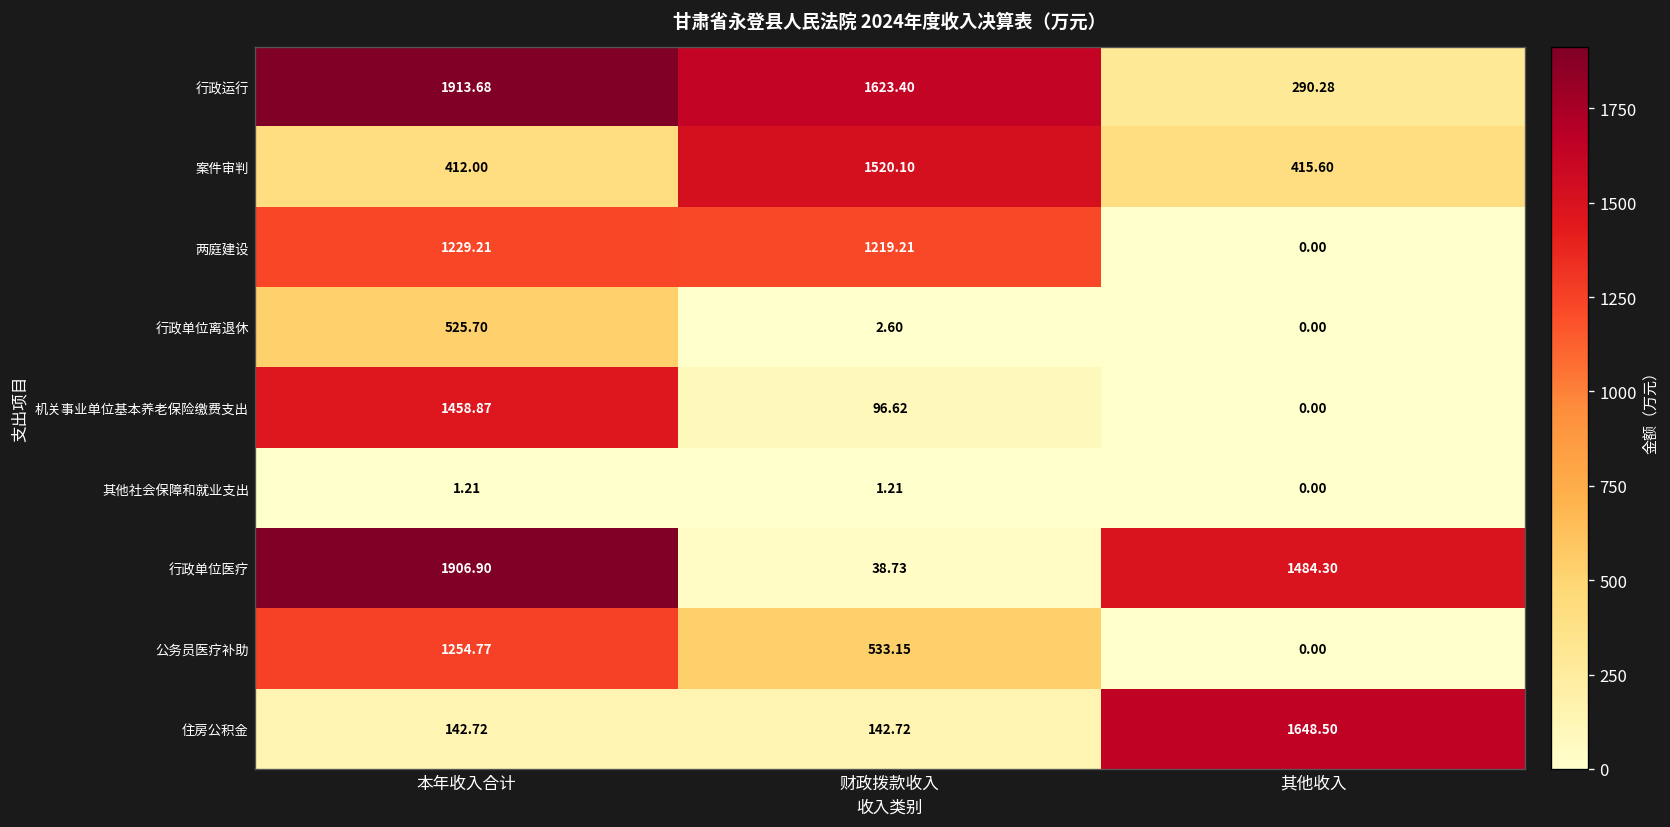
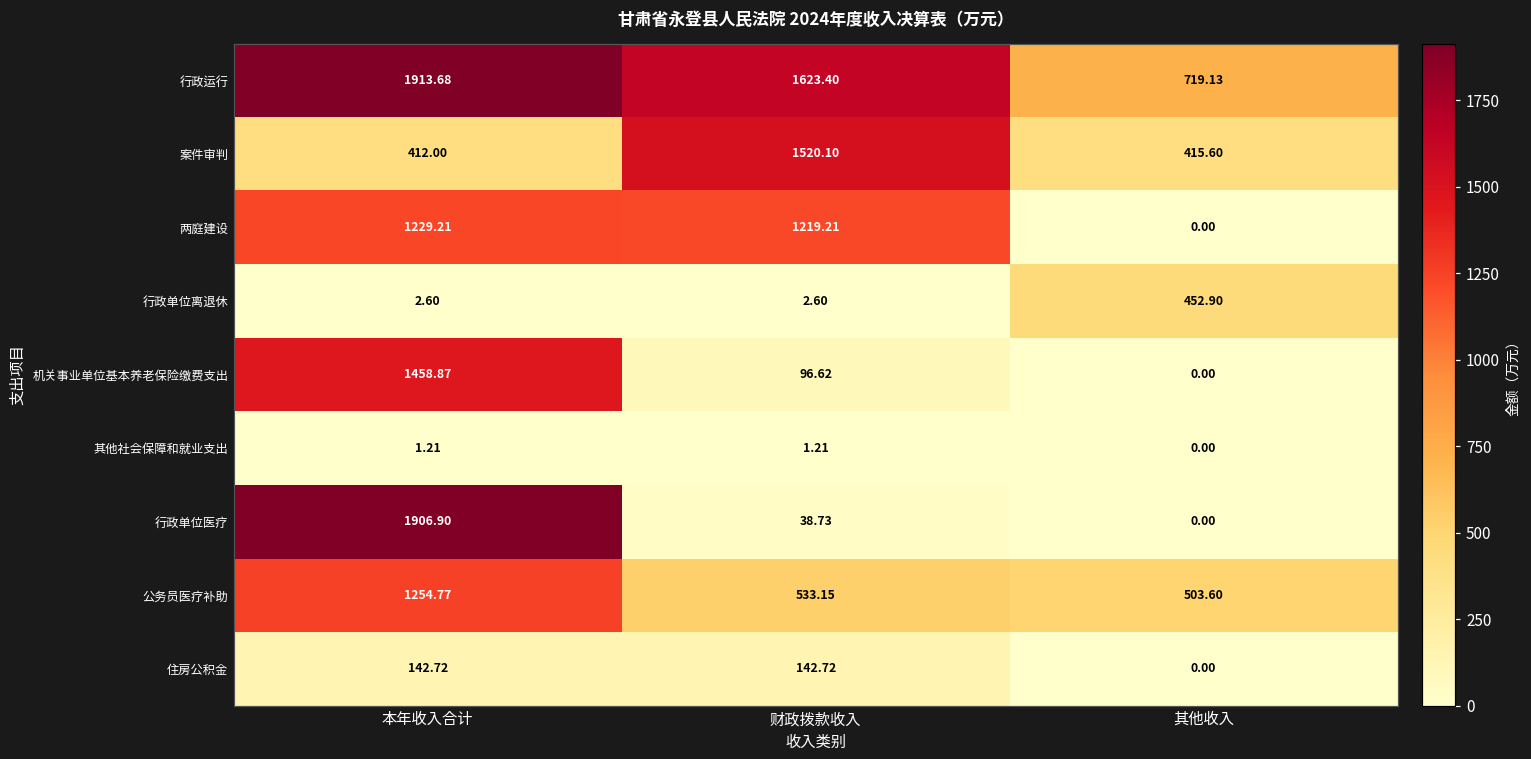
行政运行, 其他收入: 290.28 -> 719.13
行政单位离退休, 本年收入合计: 525.70 -> 2.60
行政单位离退休, 其他收入: 0.00 -> 452.90
行政单位医疗, 其他收入: 1484.30 -> 0.00
公务员医疗补助, 其他收入: 0.00 -> 503.60
住房公积金, 其他收入: 1648.50 -> 0.00
